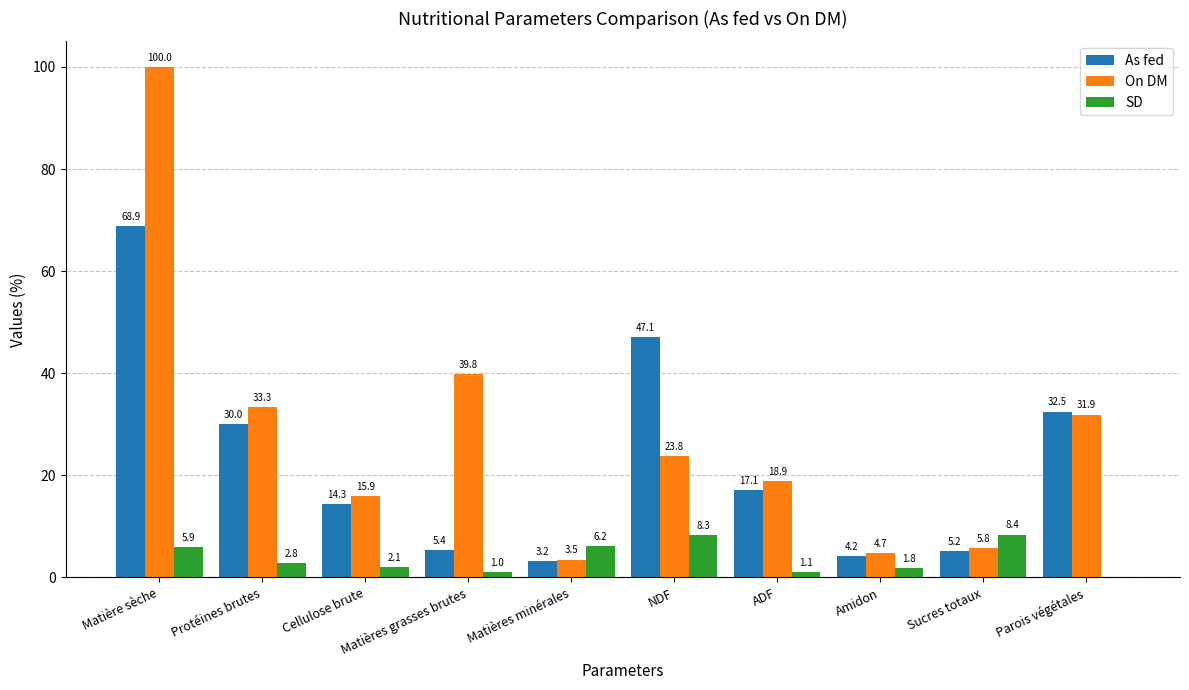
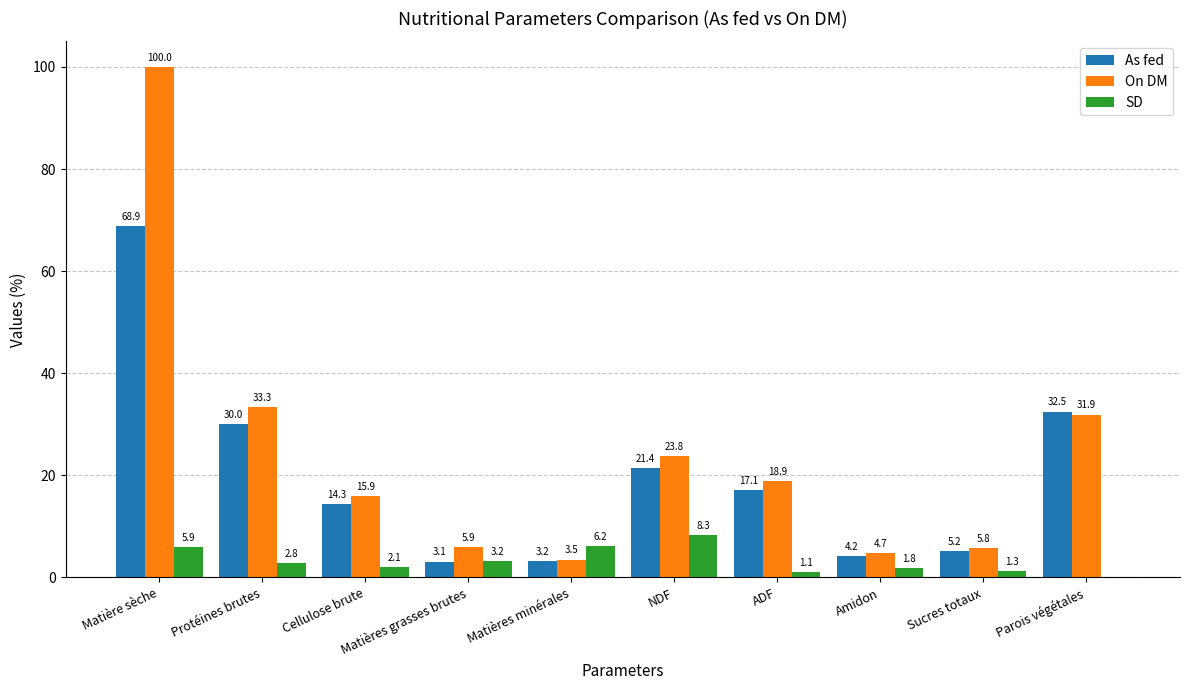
As fed, Matières grasses brutes: 5.4 -> 3.1
On DM, Matières grasses brutes: 39.8 -> 5.9
SD, Matières grasses brutes: 1.0 -> 3.2
As fed, NDF: 47.1 -> 21.4
SD, Sucres totaux: 8.4 -> 1.3
